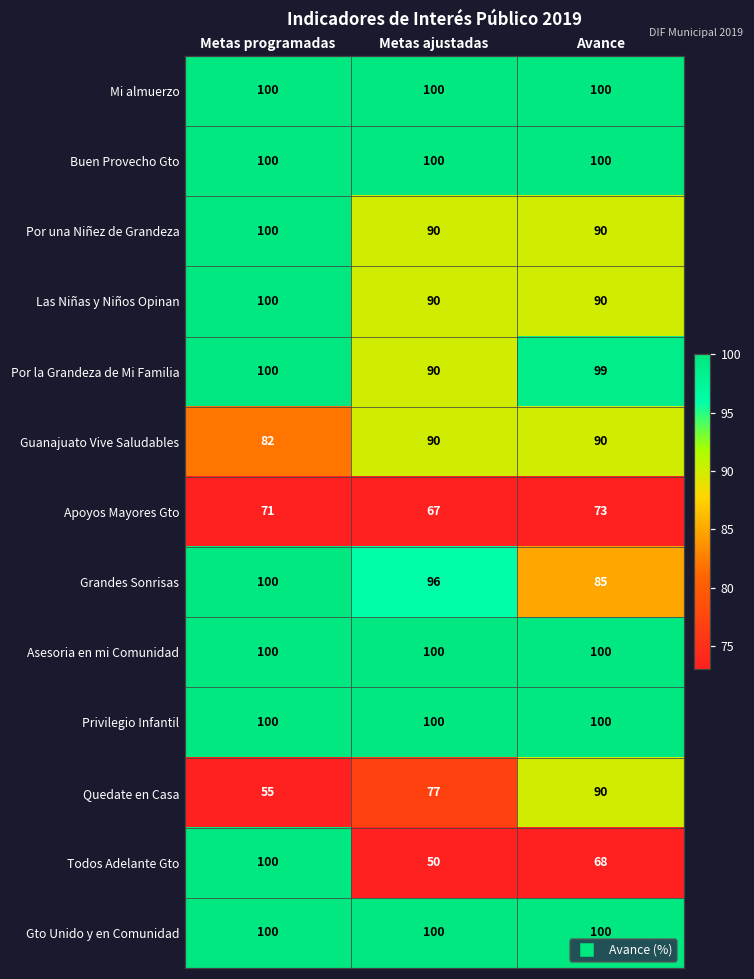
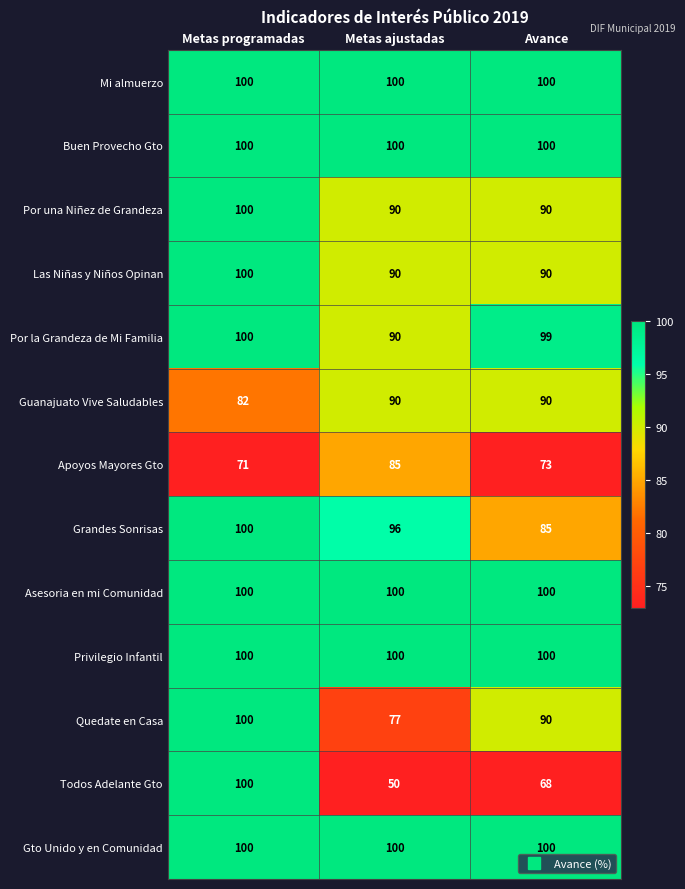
Apoyos Mayores Gto, Metas ajustadas: 67 -> 85
Quedate en Casa, Metas programadas: 55 -> 100
